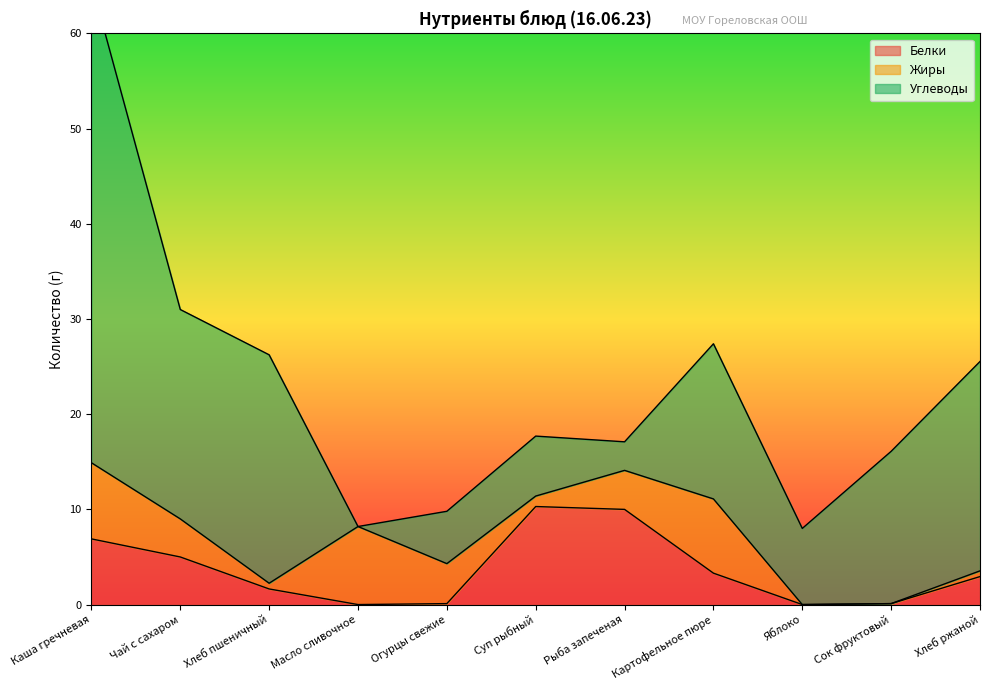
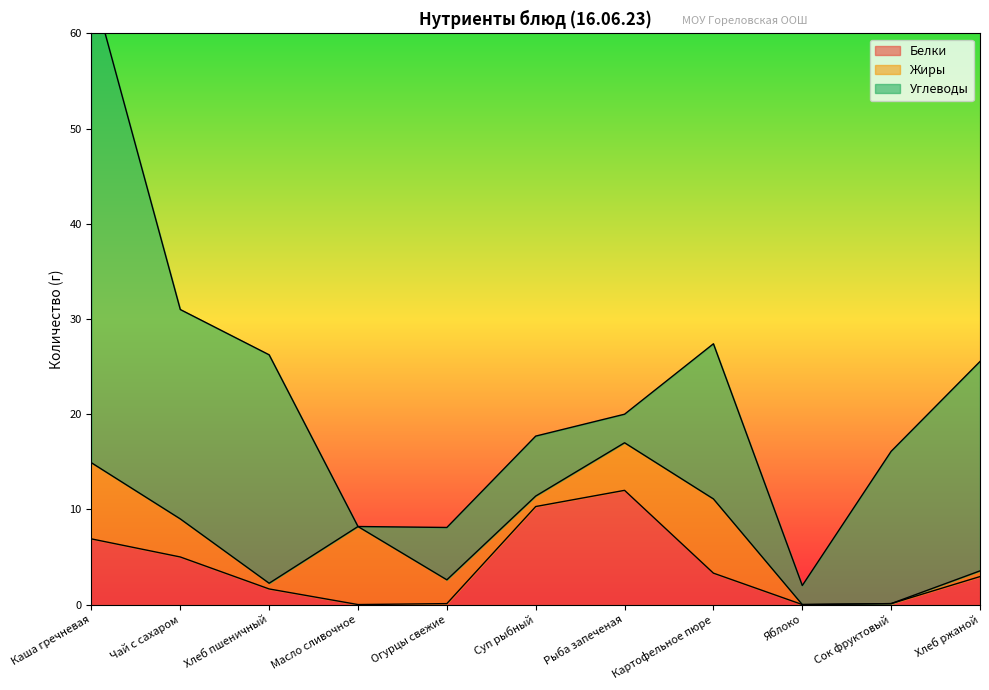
Жиры, Огурцы свежие: 4 -> 3
Белки, Рыба запеченая: 10 -> 12
Жиры, Рыба запеченая: 4 -> 5
Углеводы, Яблоко: 8 -> 2
